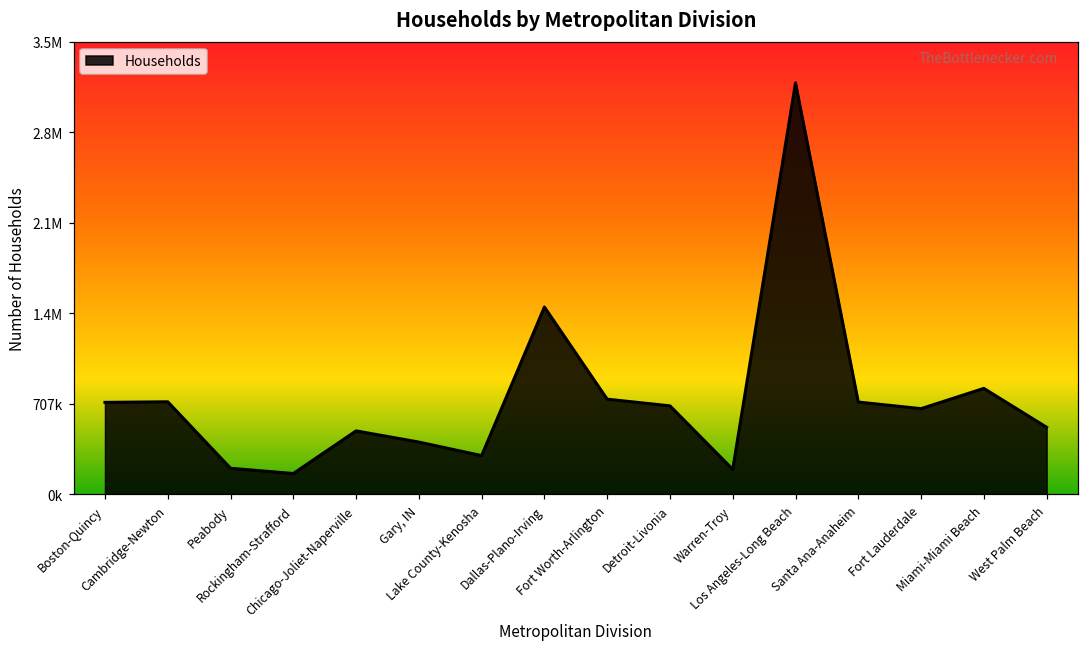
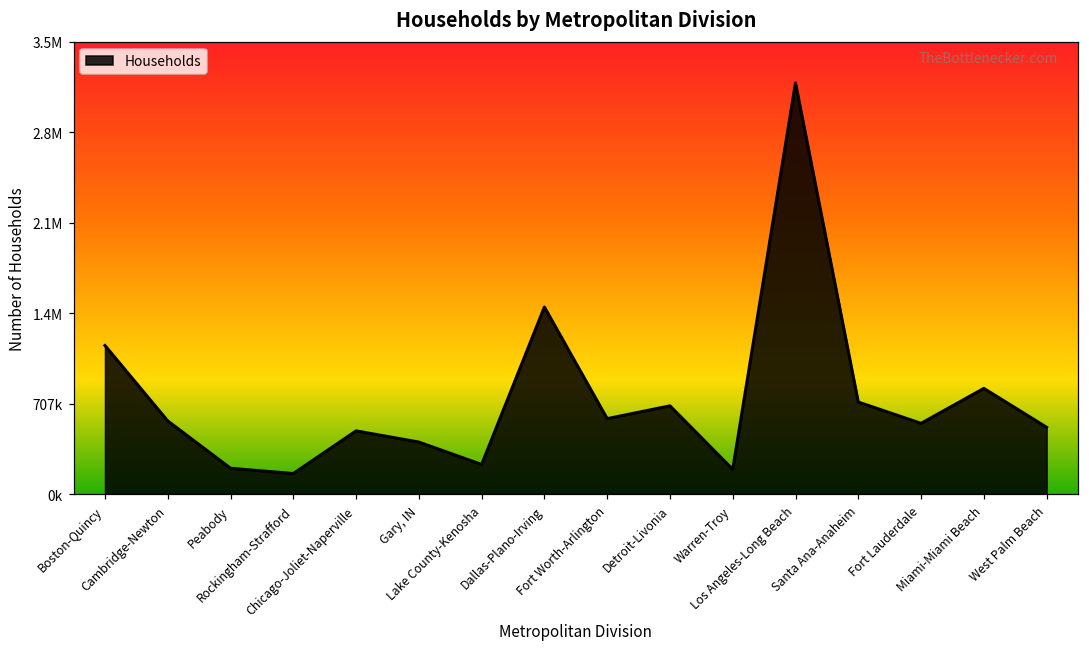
Boston-Quincy: 720000 -> 1160000
Cambridge-Newton: 720000 -> 570000
Lake County-Kenosha: 300000 -> 230000
Fort Worth-Arlington: 740000 -> 590000
Fort Lauderdale: 670000 -> 550000
